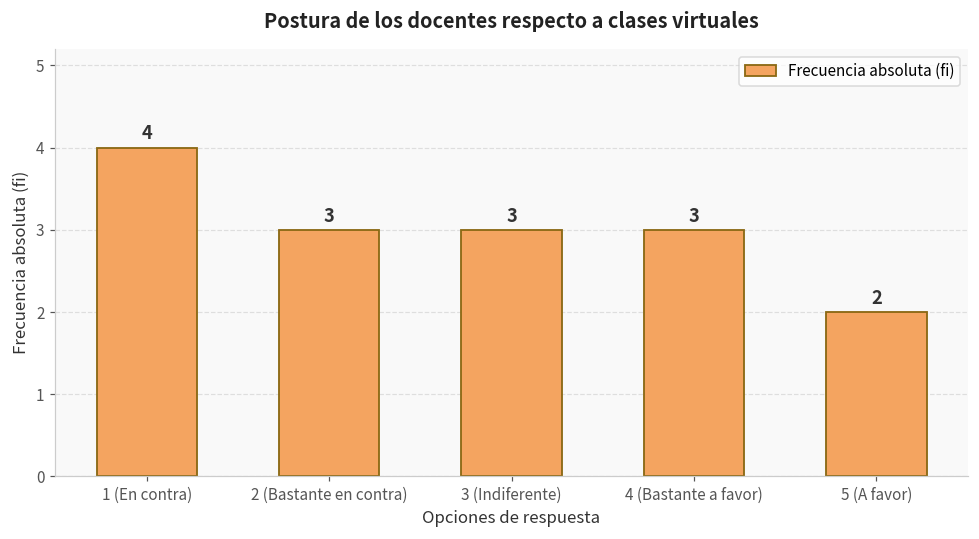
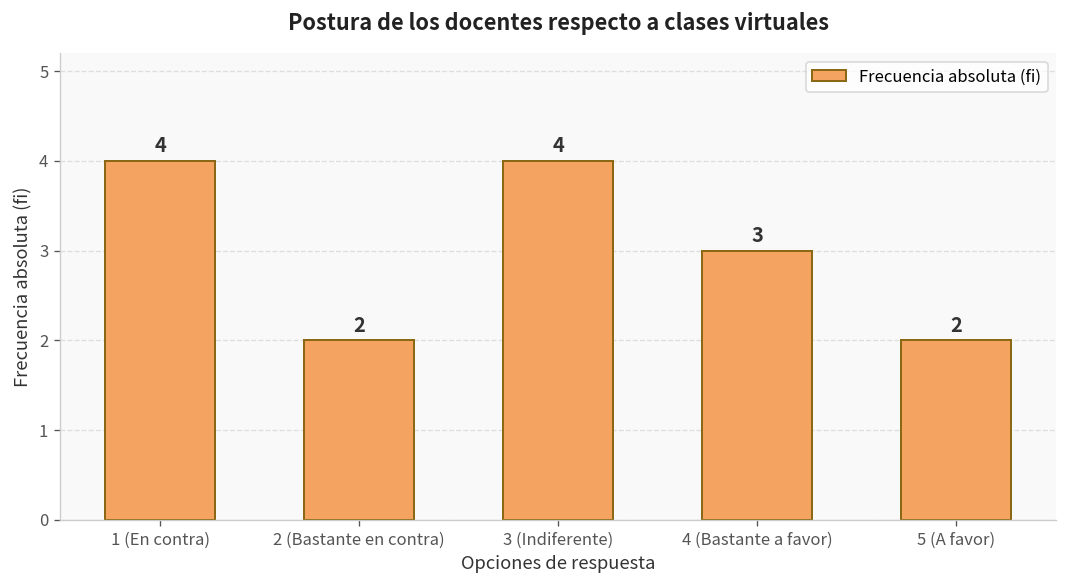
2 (Bastante en contra): 3 -> 2
3 (Indiferente): 3 -> 4
